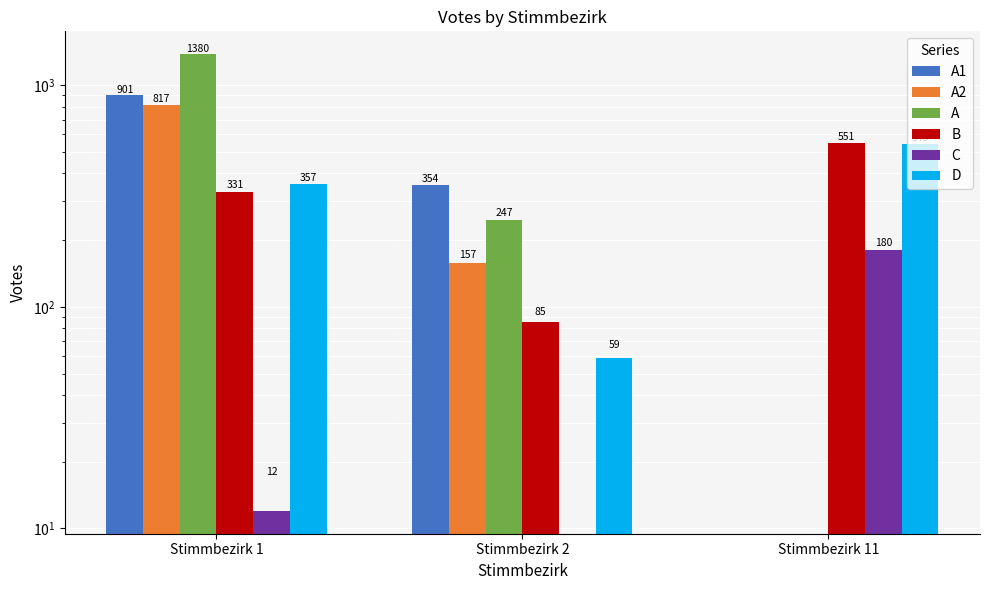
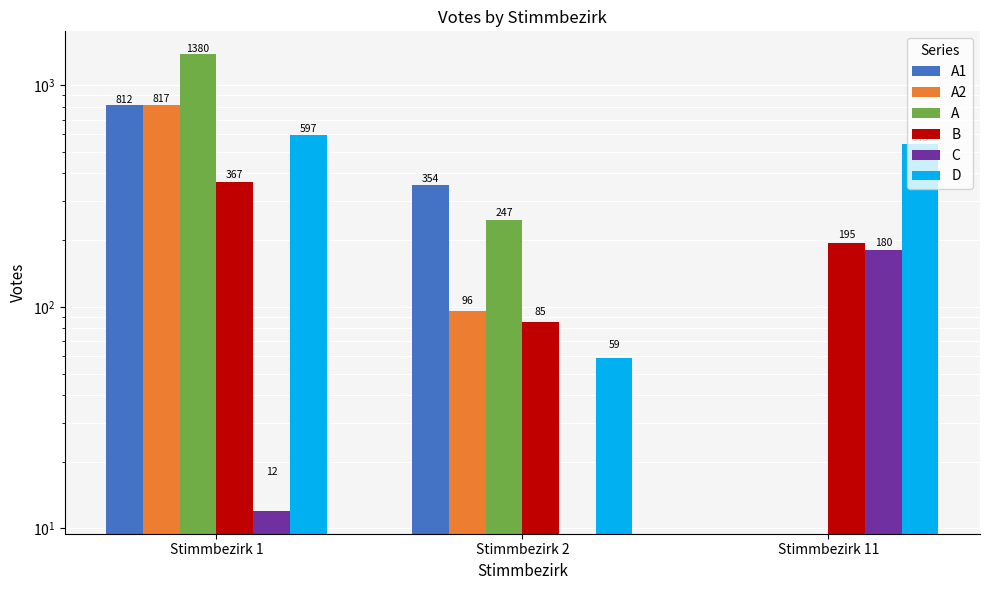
A1, Stimmbezirk 1: 901 -> 812
B, Stimmbezirk 1: 331 -> 367
D, Stimmbezirk 1: 357 -> 597
A2, Stimmbezirk 2: 157 -> 96
B, Stimmbezirk 11: 551 -> 195
